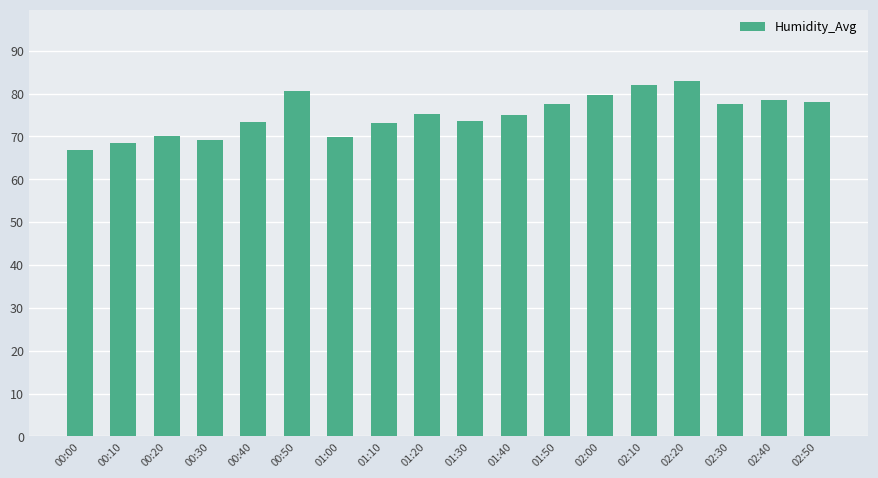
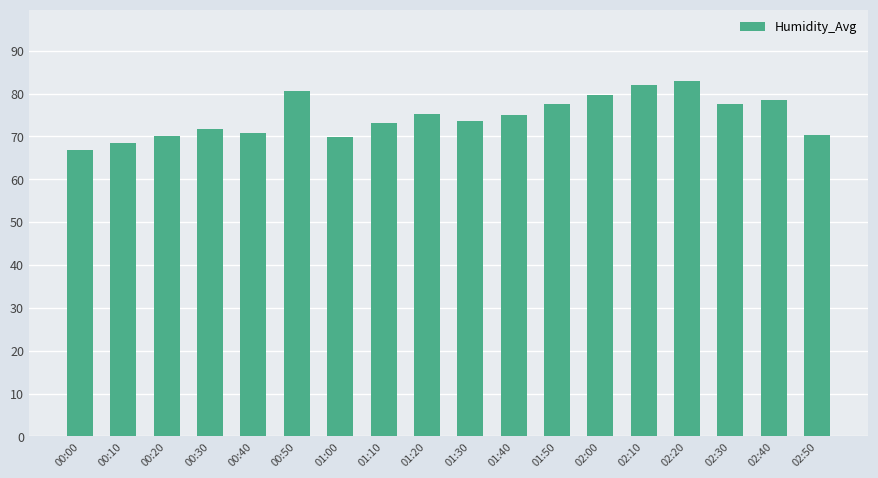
00:30: 69 -> 72
00:40: 73 -> 71
02:50: 78 -> 70
